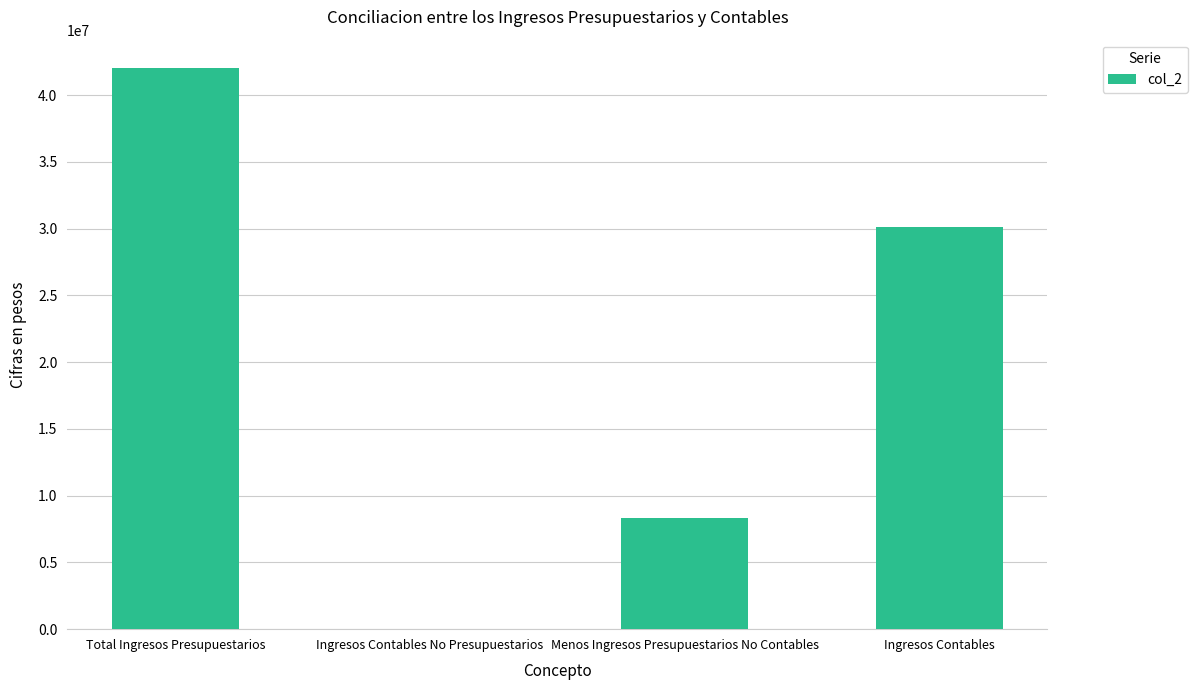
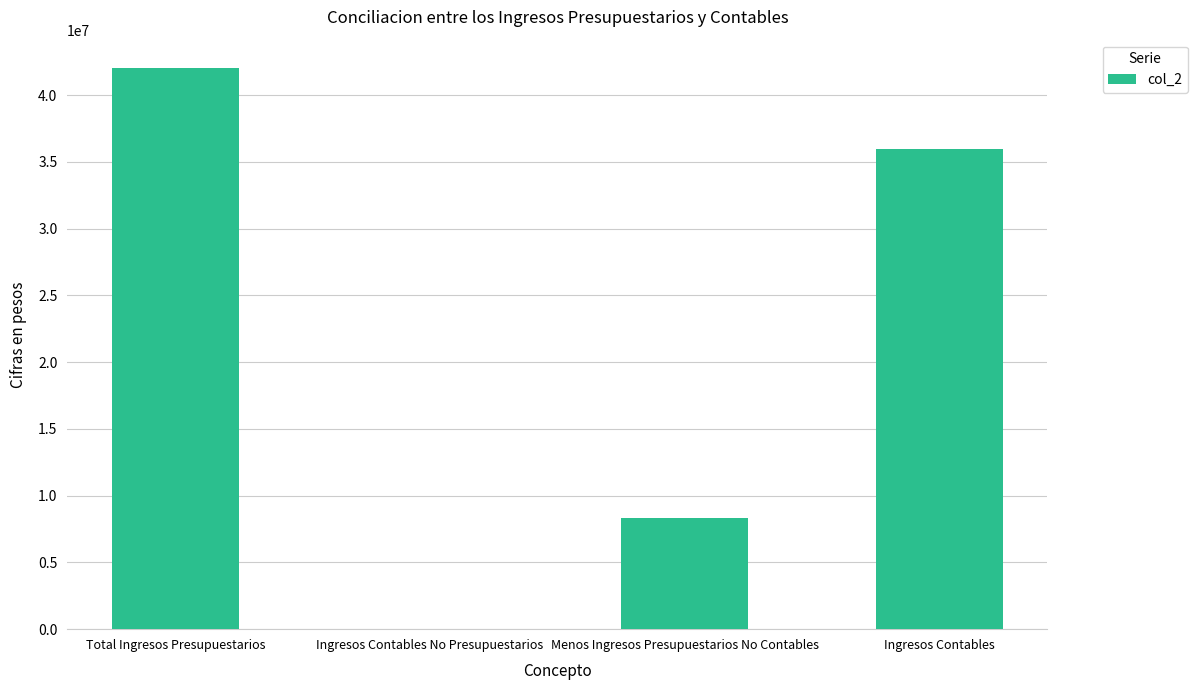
Ingresos Contables: 30100000 -> 36000000
